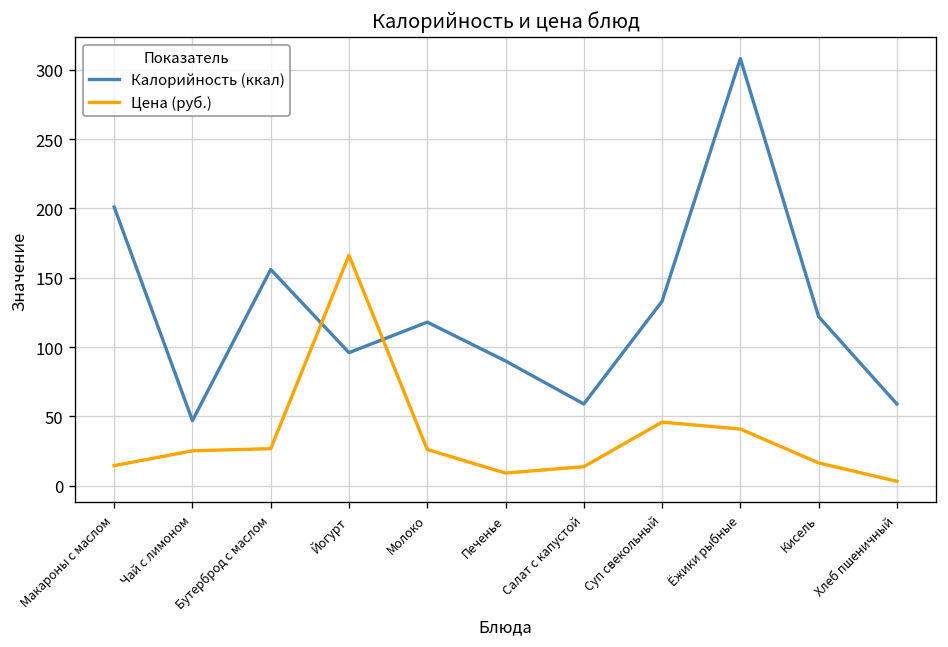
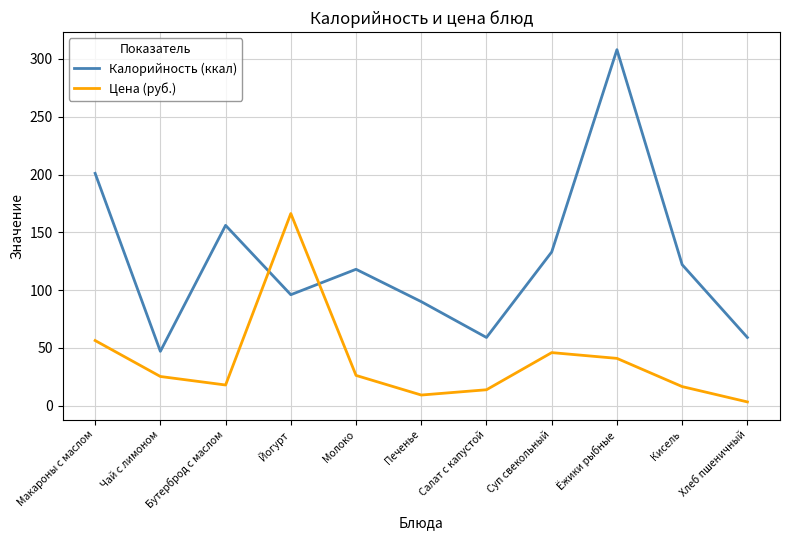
Цена (руб.), Макароны с маслом: 15 -> 56
Цена (руб.), Бутерброд с маслом: 27 -> 18
